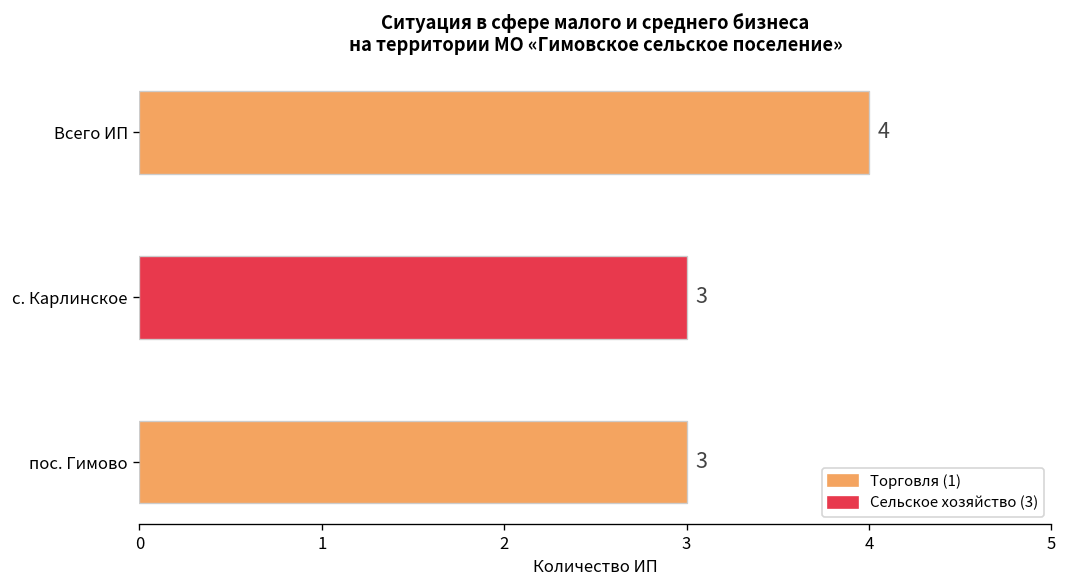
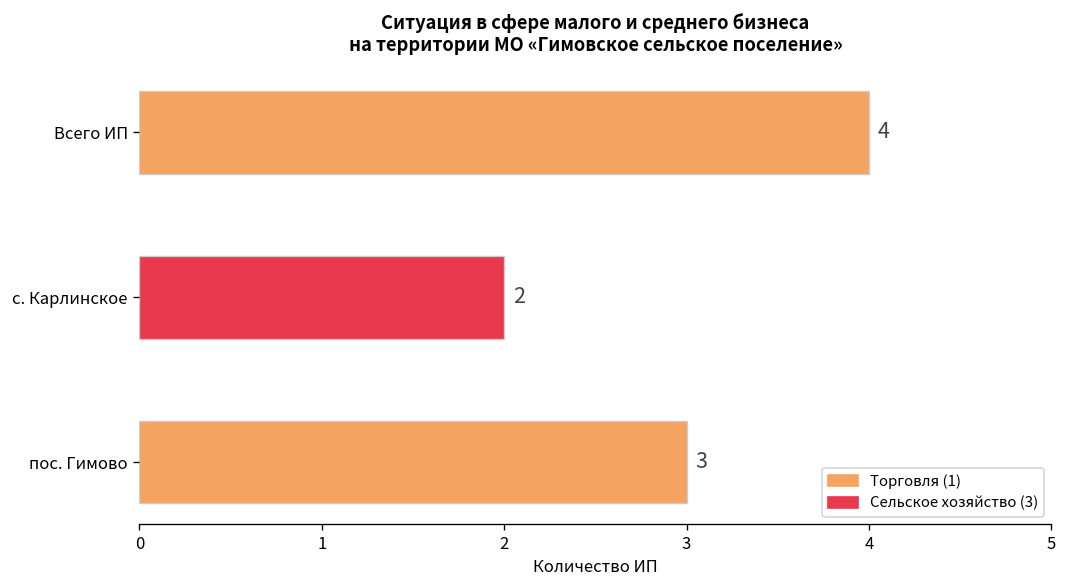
с. Карлинское: 3 -> 2
